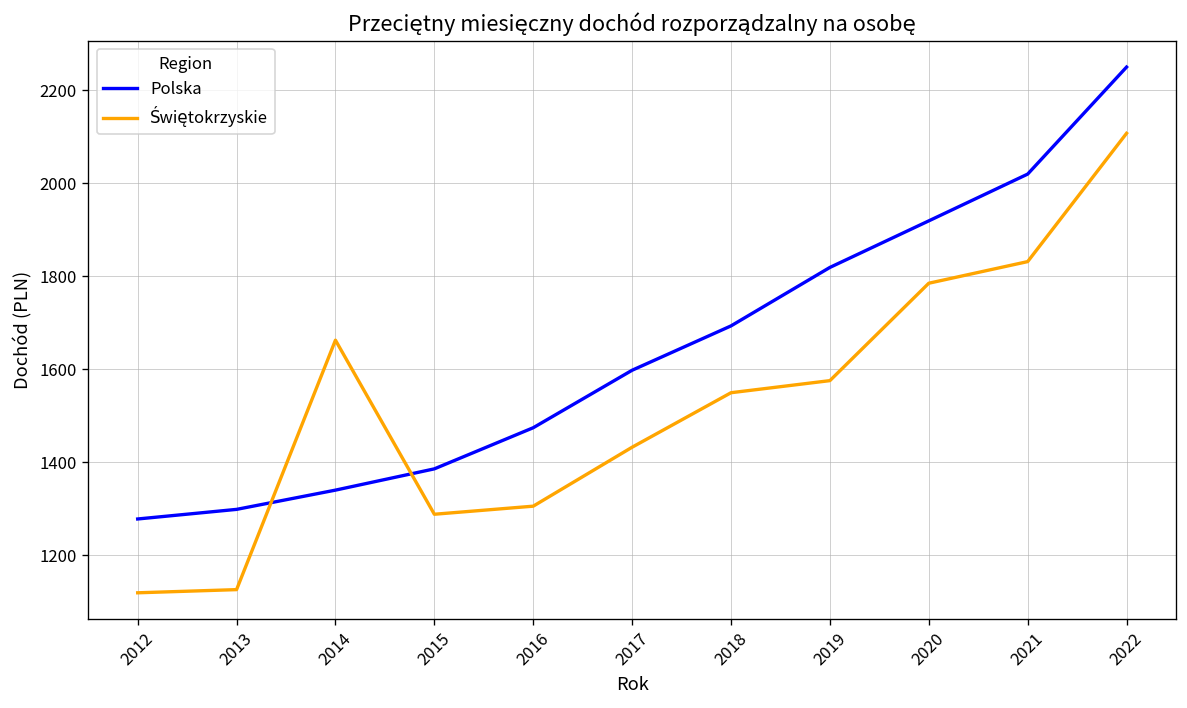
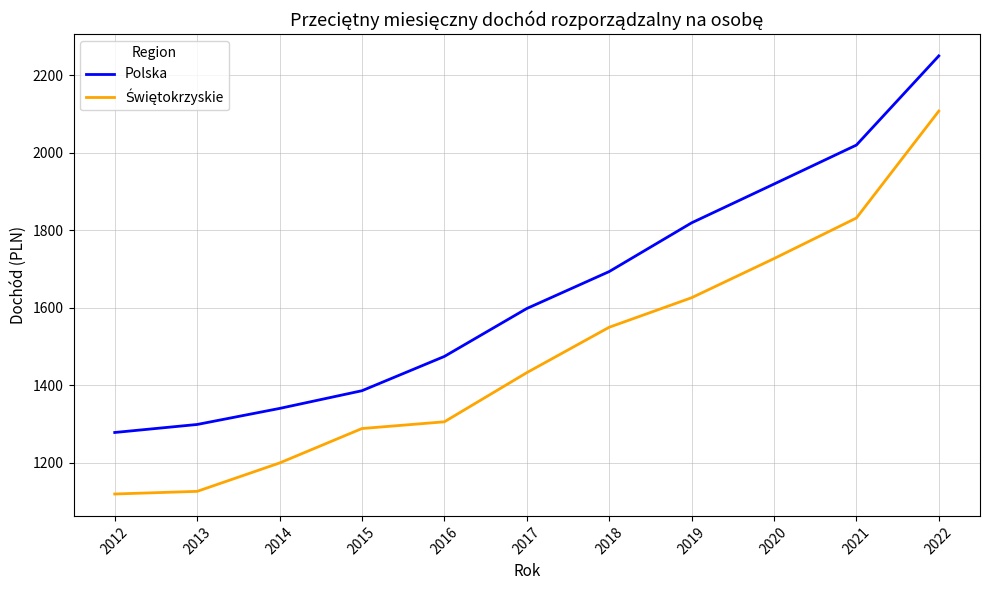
Świętokrzyskie, 2014: 1660 -> 1200
Świętokrzyskie, 2019: 1580 -> 1630
Świętokrzyskie, 2020: 1790 -> 1730
